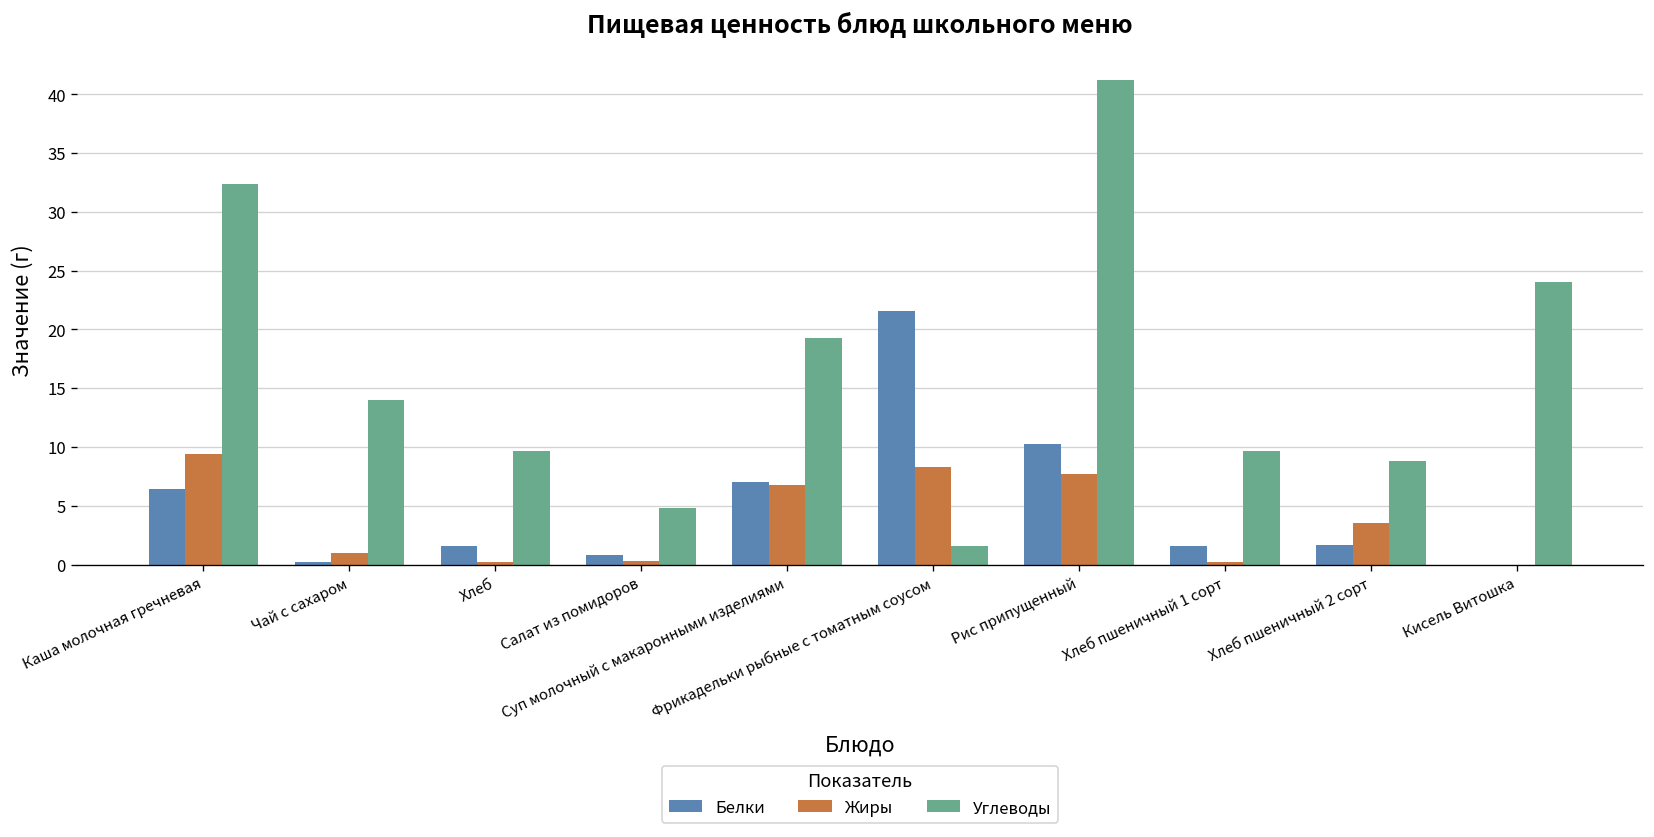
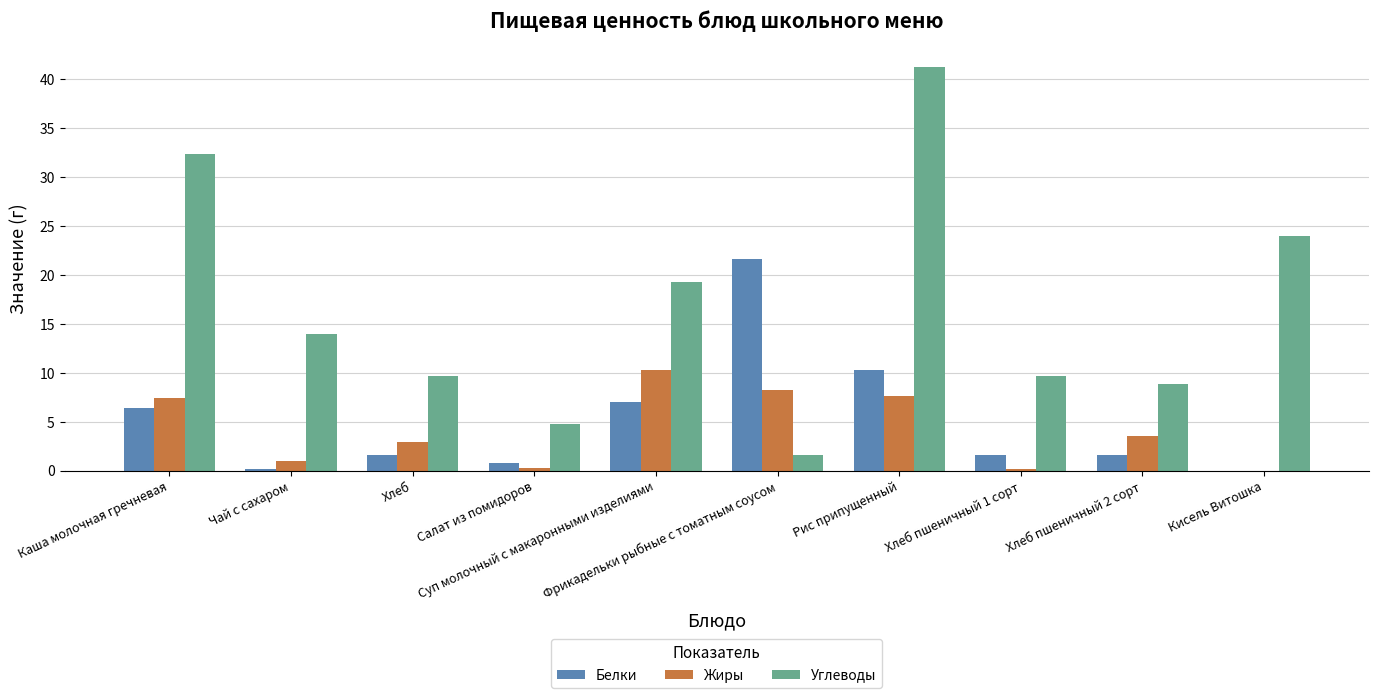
Жиры, Каша молочная гречневая: 9 -> 7
Жиры, Хлеб: 0 -> 3
Жиры, Суп молочный с макаронными изделиями: 7 -> 10
